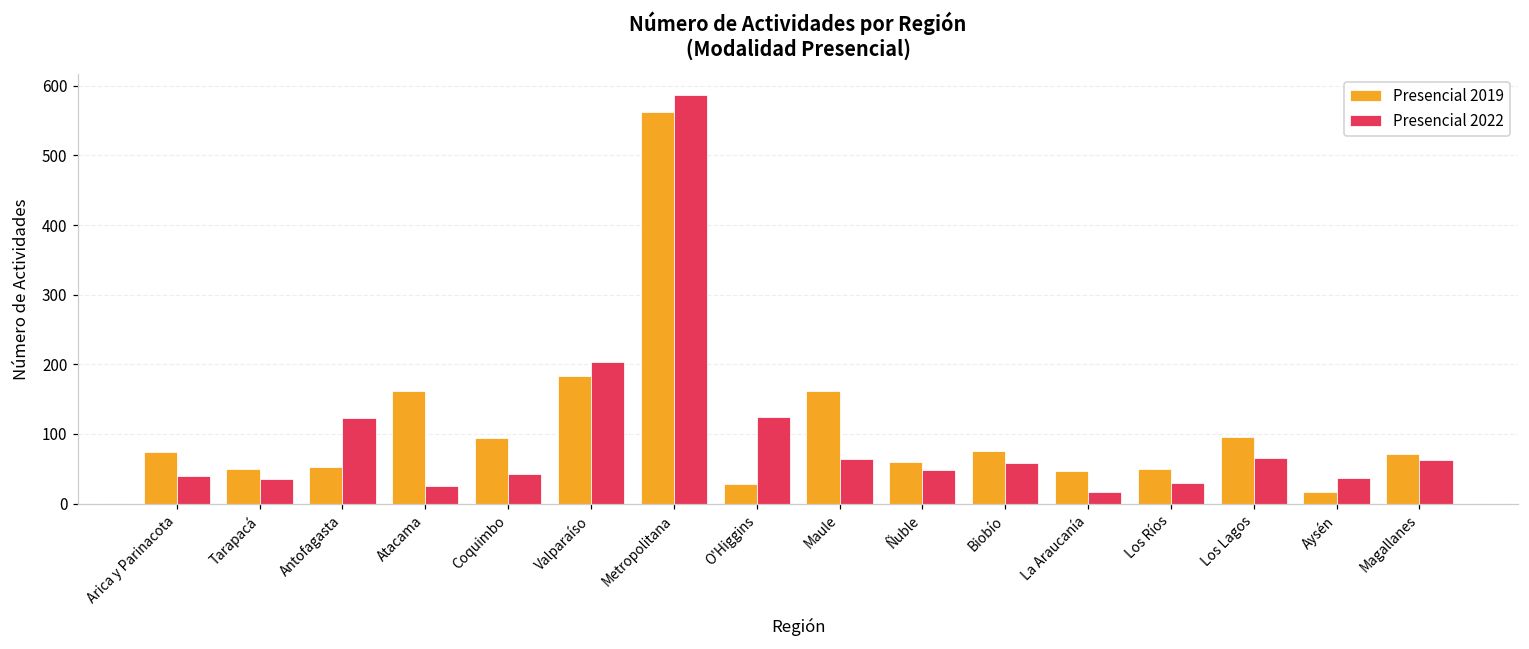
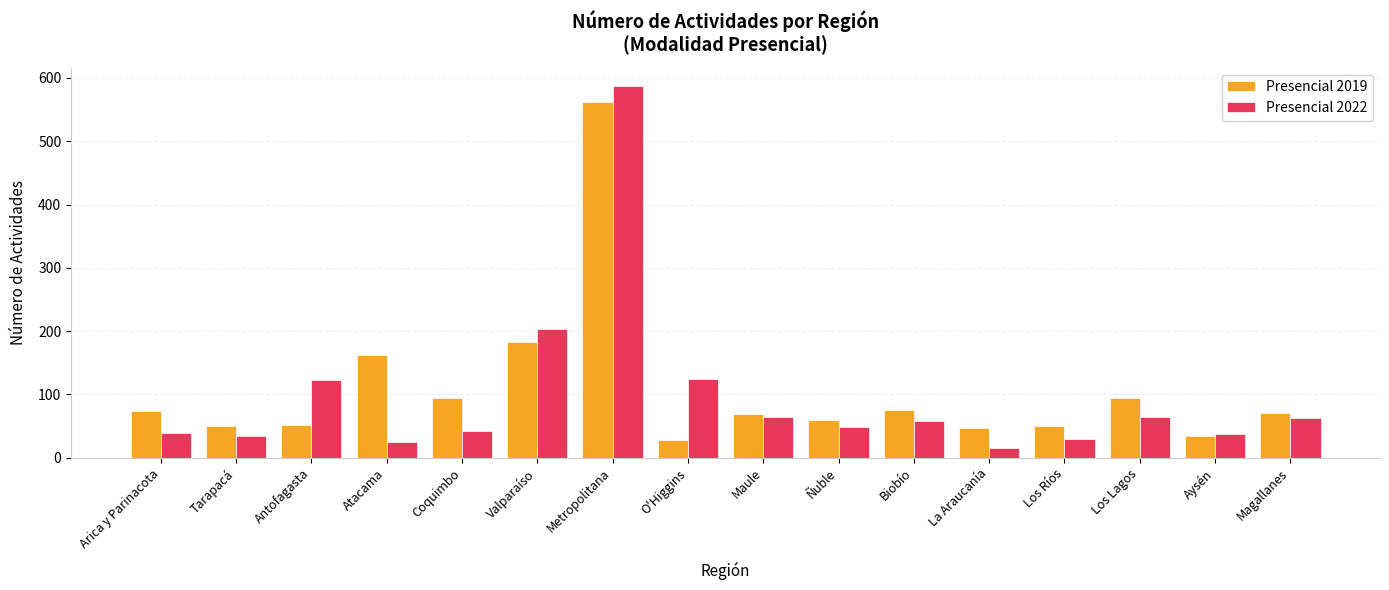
Presencial 2019, Maule: 160 -> 70
Presencial 2019, Aysén: 20 -> 30
